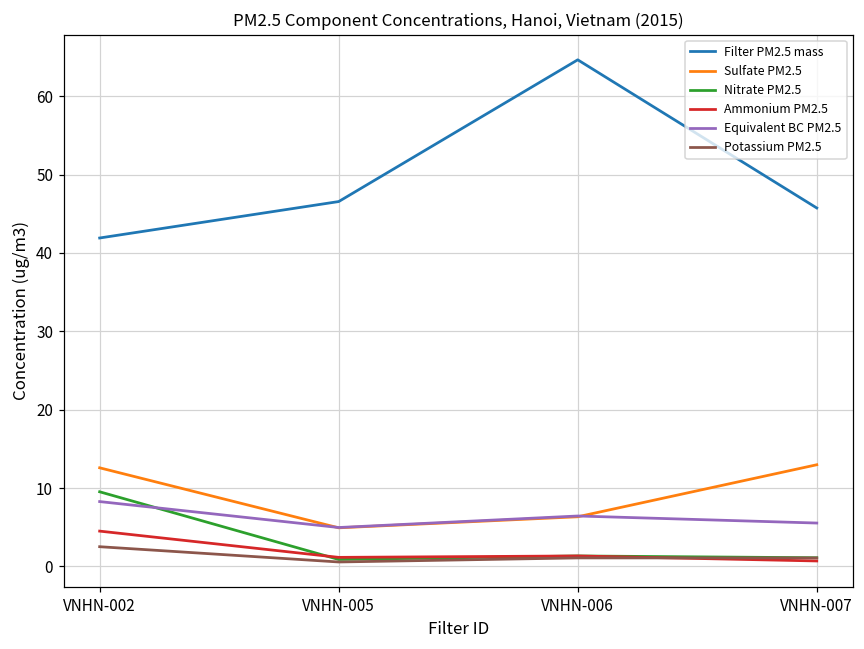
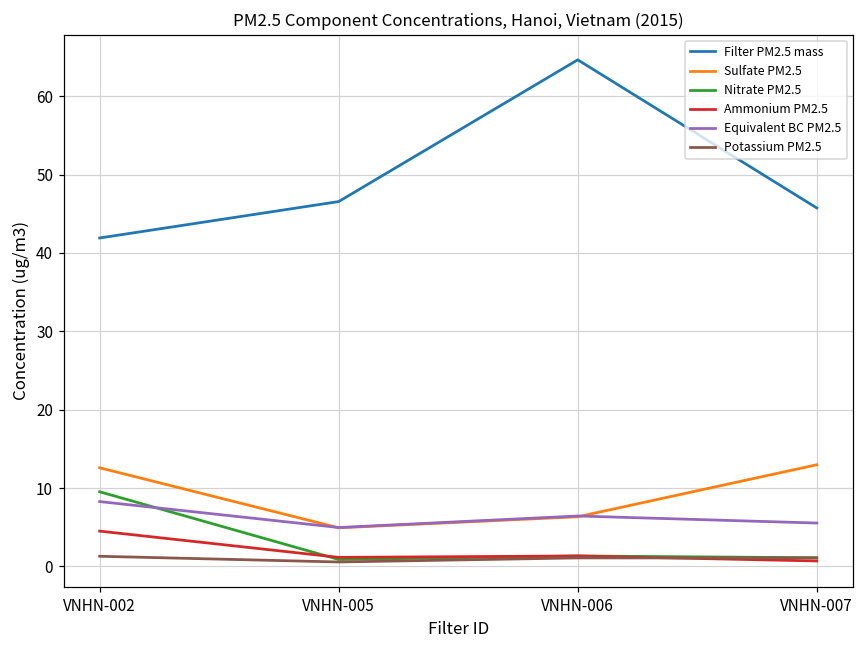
Potassium PM2.5, VNHN-002: 3 -> 1
